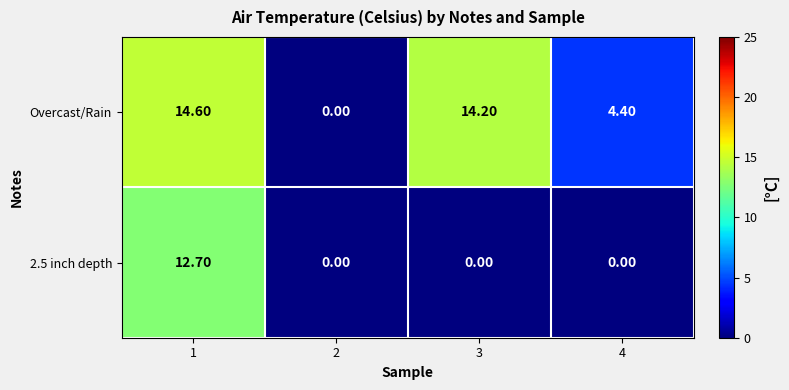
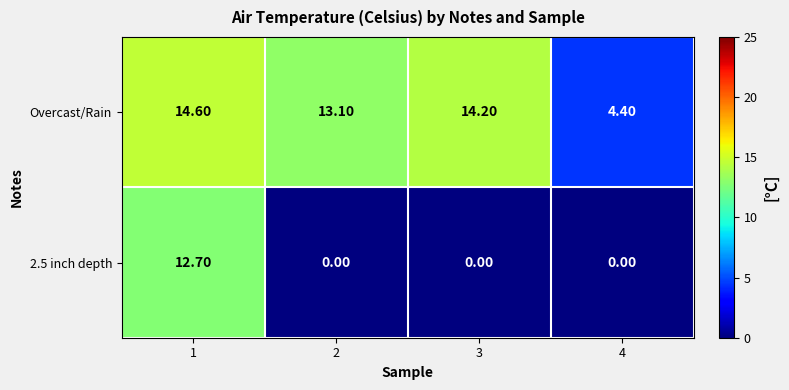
Overcast/Rain, 2: 0.00 -> 13.10
